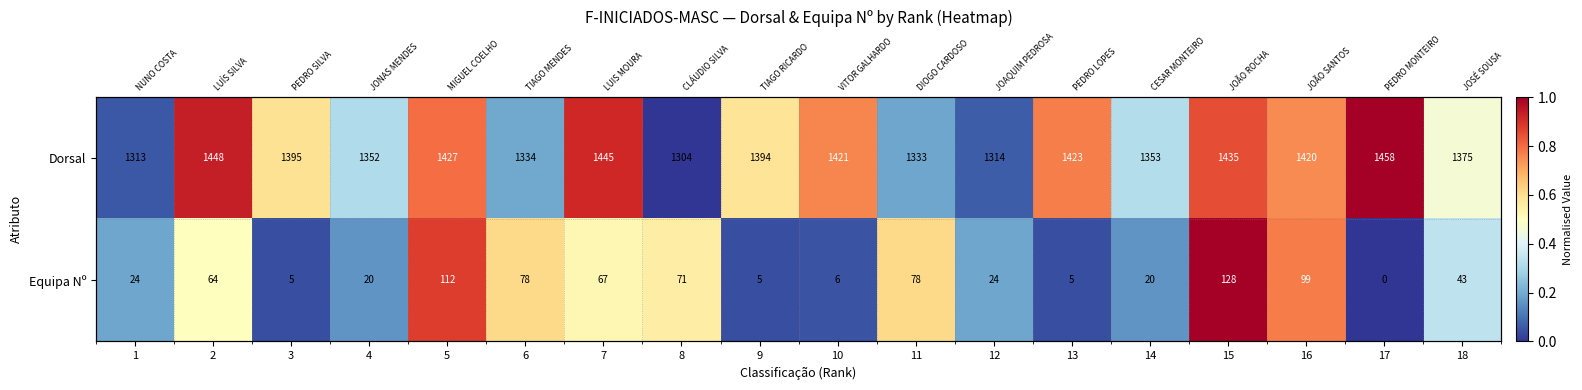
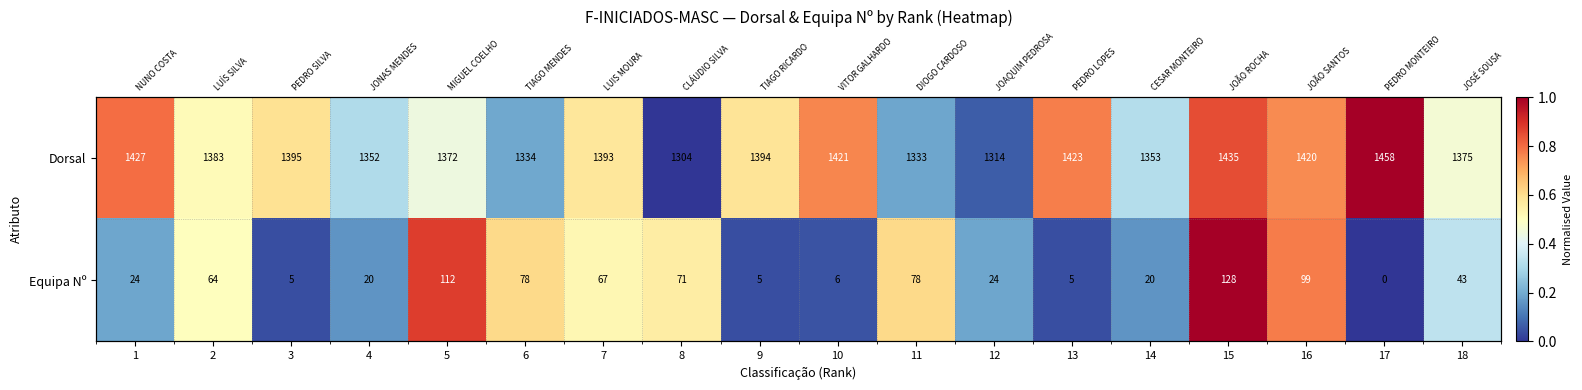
Dorsal, 1: 1313 -> 1427
Dorsal, 2: 1448 -> 1383
Dorsal, 5: 1427 -> 1372
Dorsal, 7: 1445 -> 1393
